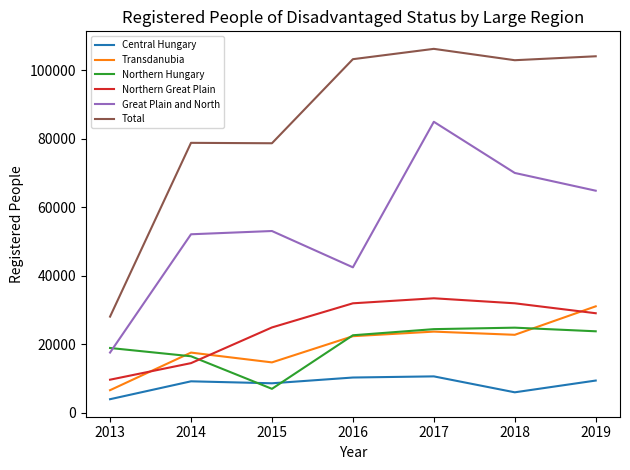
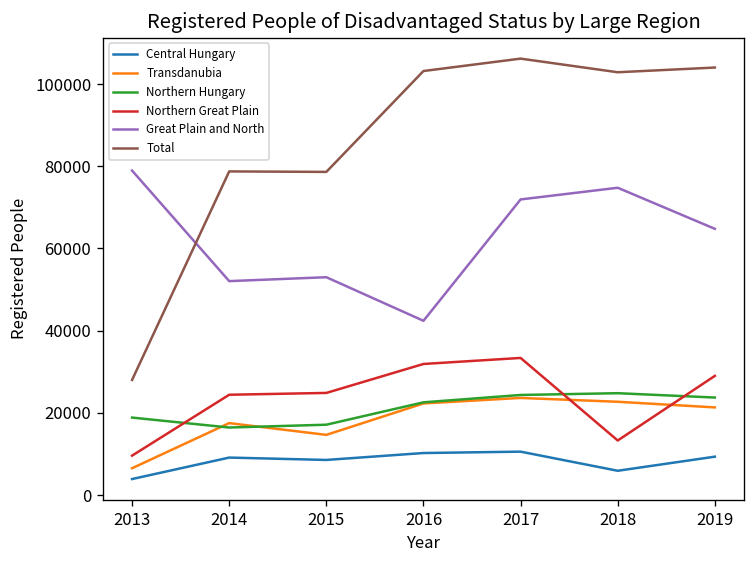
Great Plain and North, 2013: 18000 -> 79000
Northern Great Plain, 2014: 14000 -> 24000
Northern Hungary, 2015: 7000 -> 17000
Great Plain and North, 2017: 85000 -> 72000
Northern Great Plain, 2018: 32000 -> 13000
Great Plain and North, 2018: 70000 -> 75000
Transdanubia, 2019: 31000 -> 21000
